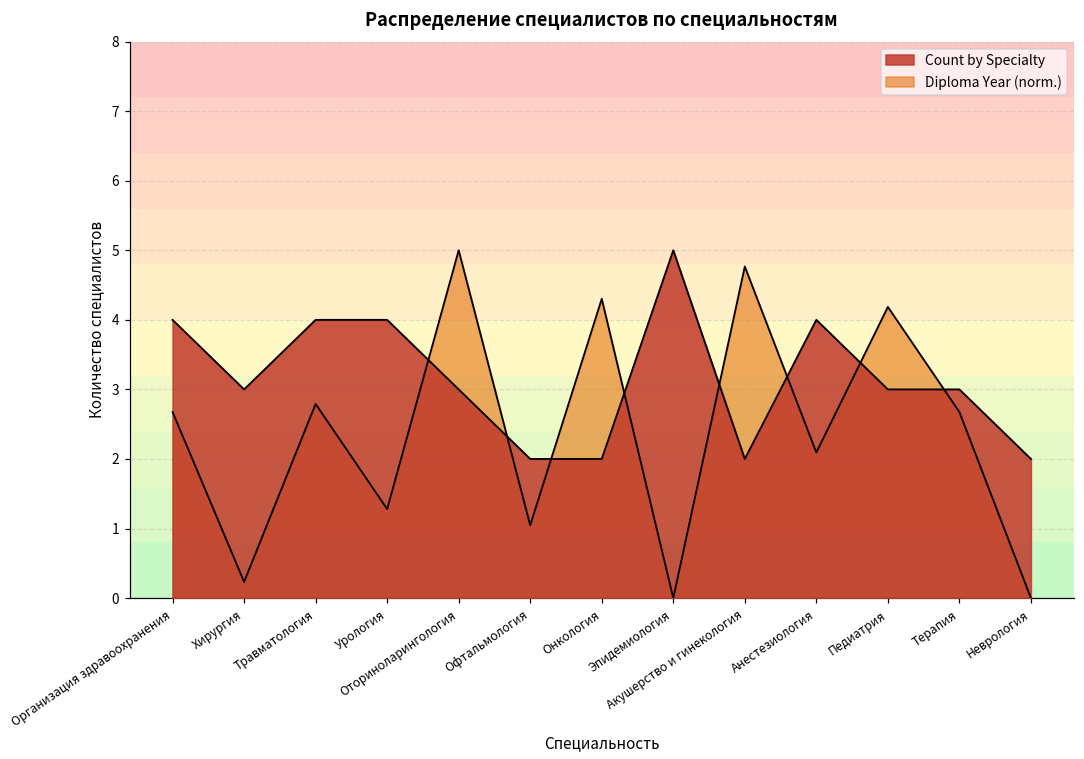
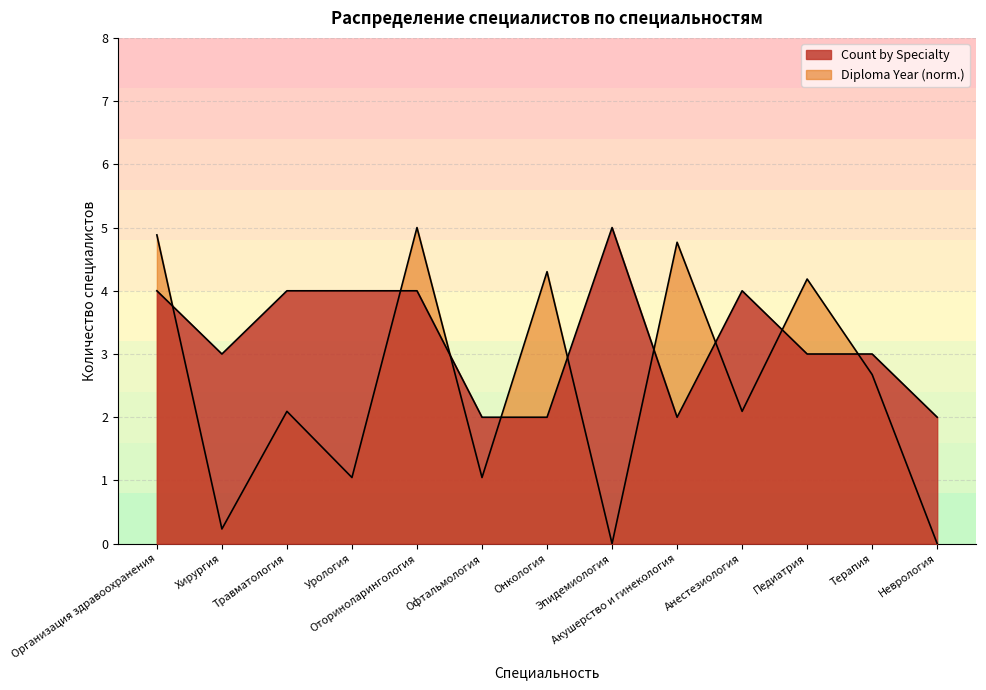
Diploma Year (norm.), Организация здравоохранения: 2.7 -> 4.9
Diploma Year (norm.), Травматология: 2.8 -> 2.1
Diploma Year (norm.), Урология: 1.3 -> 1.0
Count by Specialty, Оториноларингология: 3 -> 4
